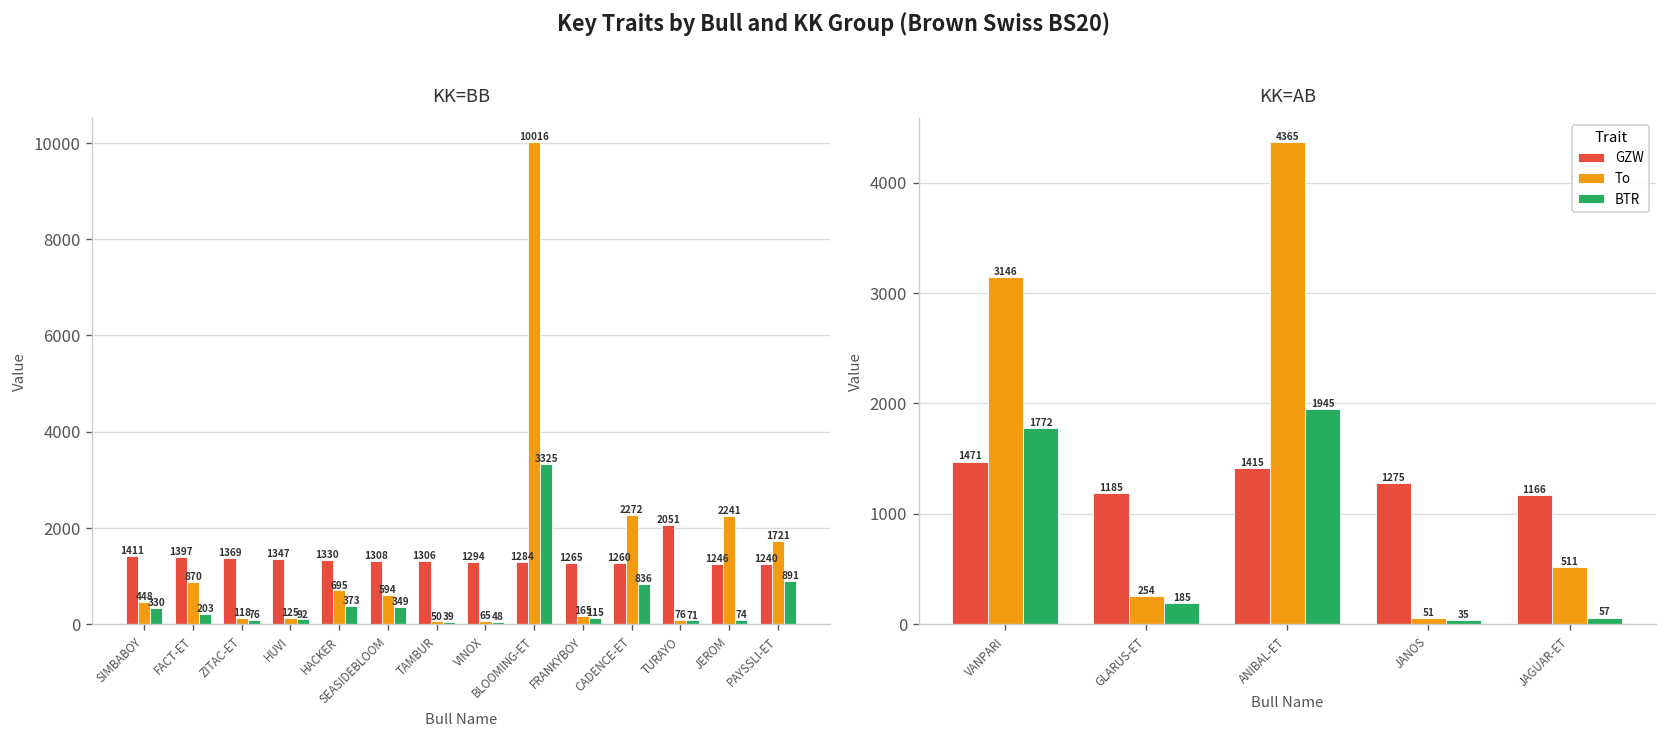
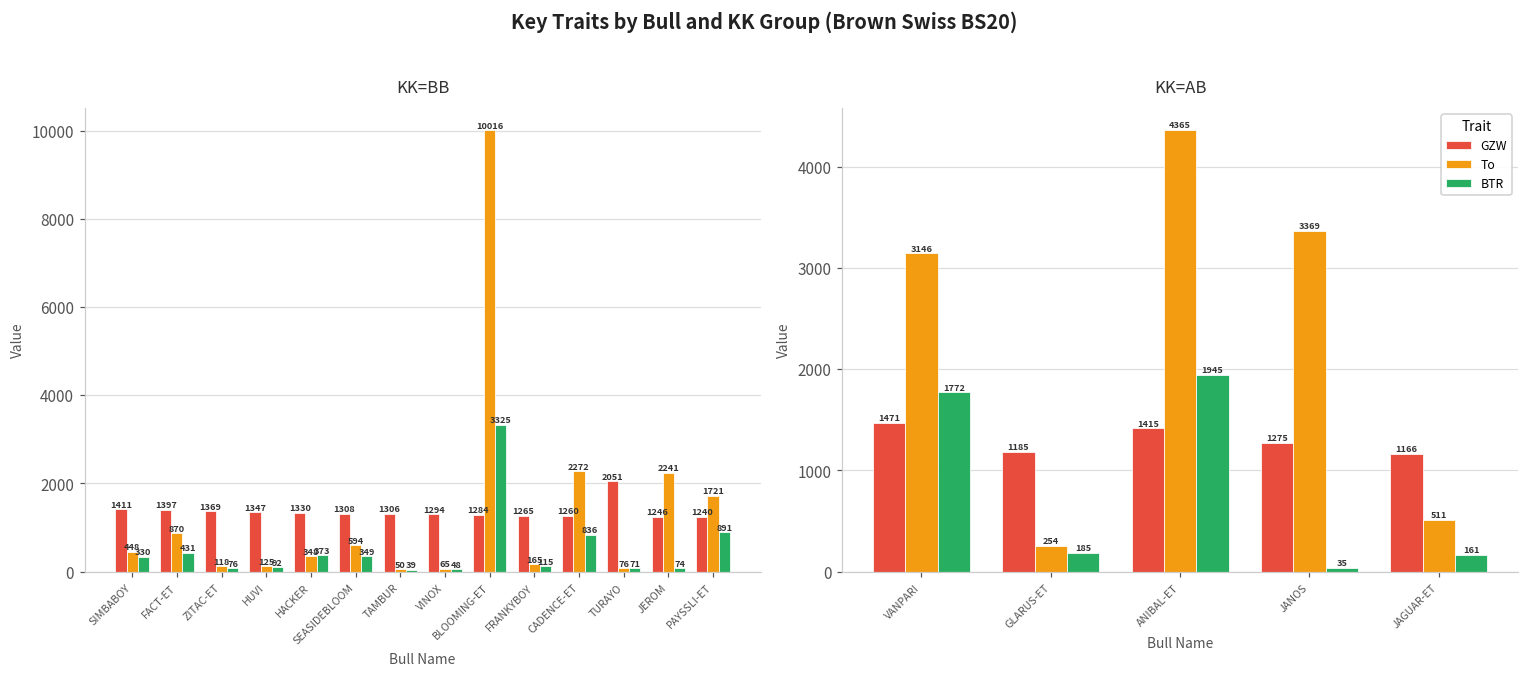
KK=BB, BTR, FACT-ET: 203 -> 431
KK=BB, To, HACKER: 695 -> 348
KK=AB, To, JANOS: 51 -> 3369
KK=AB, BTR, JAGUAR-ET: 57 -> 161
